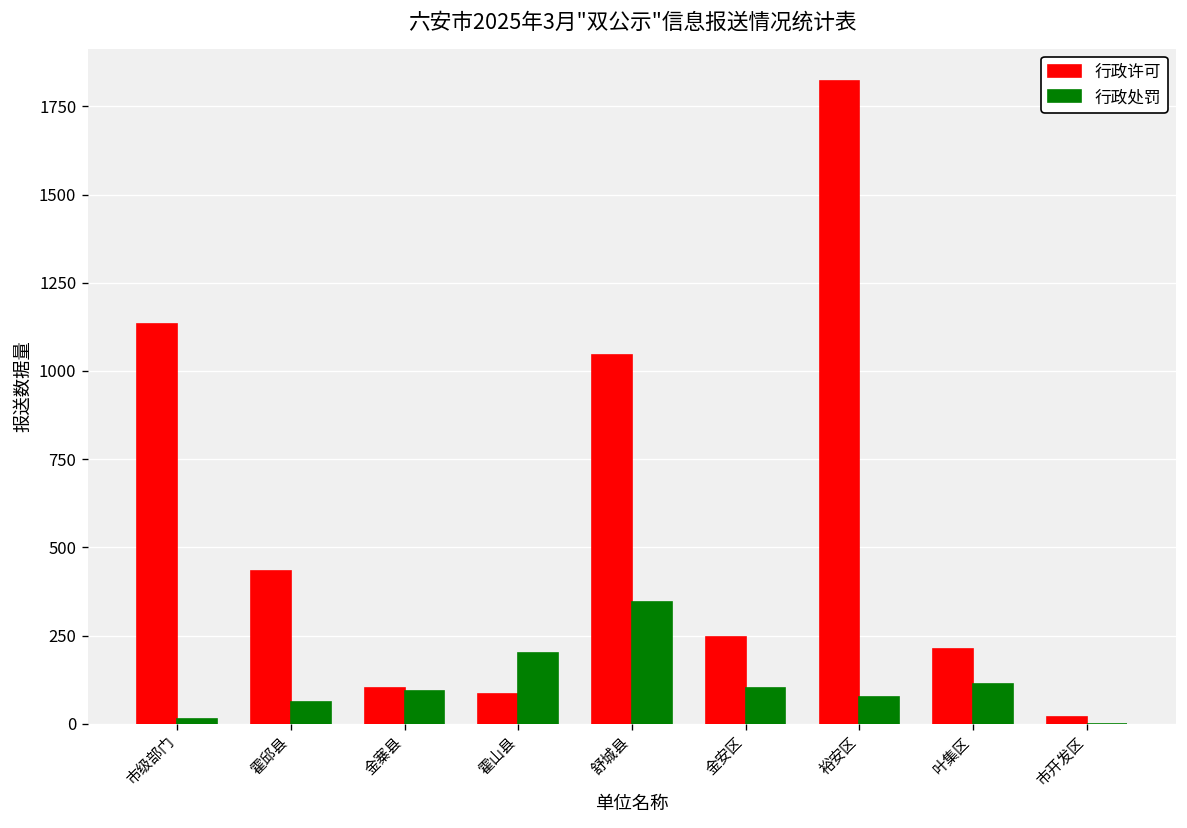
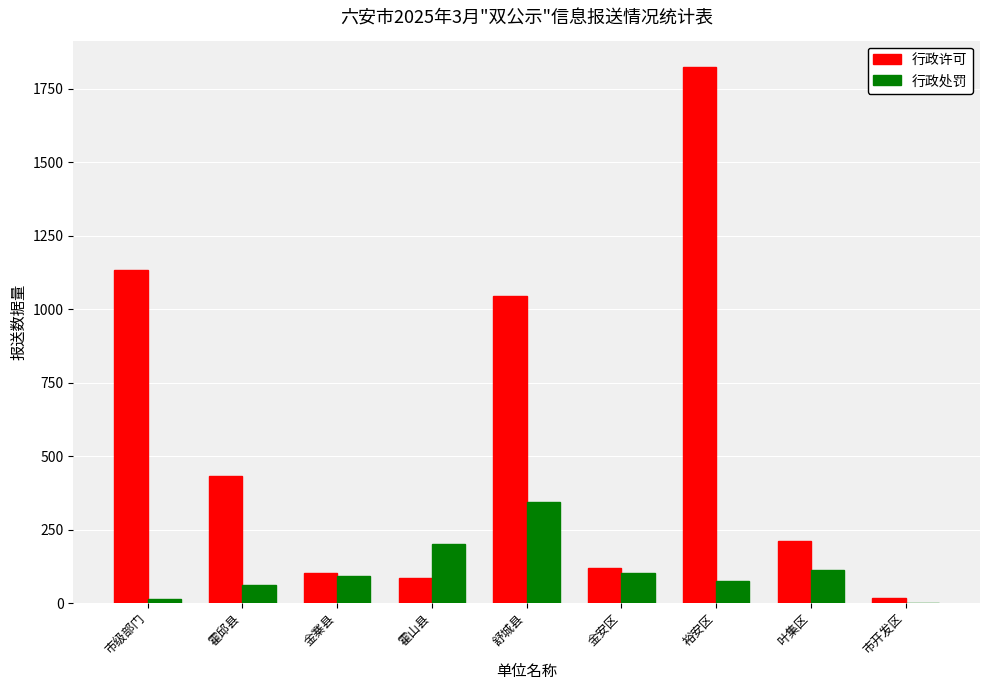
行政许可, 金安区: 250 -> 120
